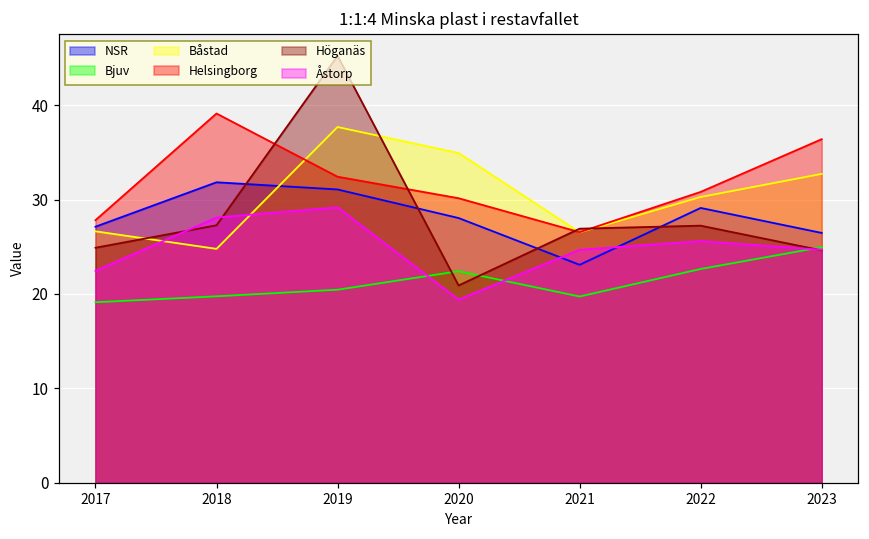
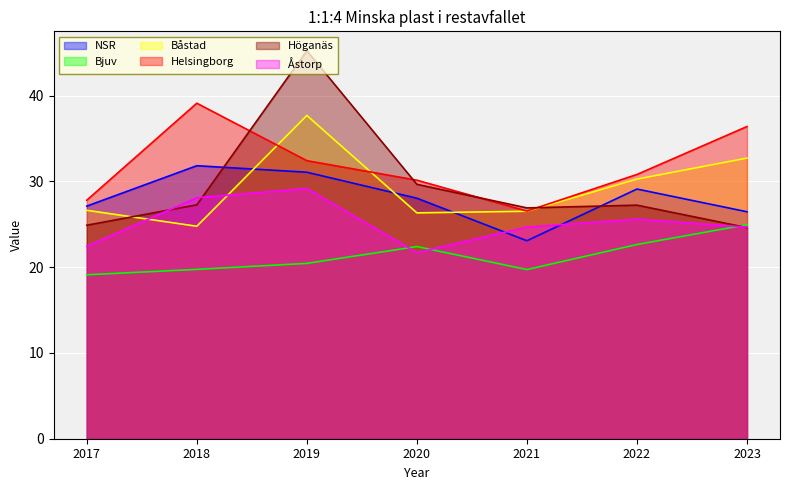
Båstad, 2020: 35 -> 26
Höganäs, 2020: 21 -> 30
Åstorp, 2020: 19 -> 22
